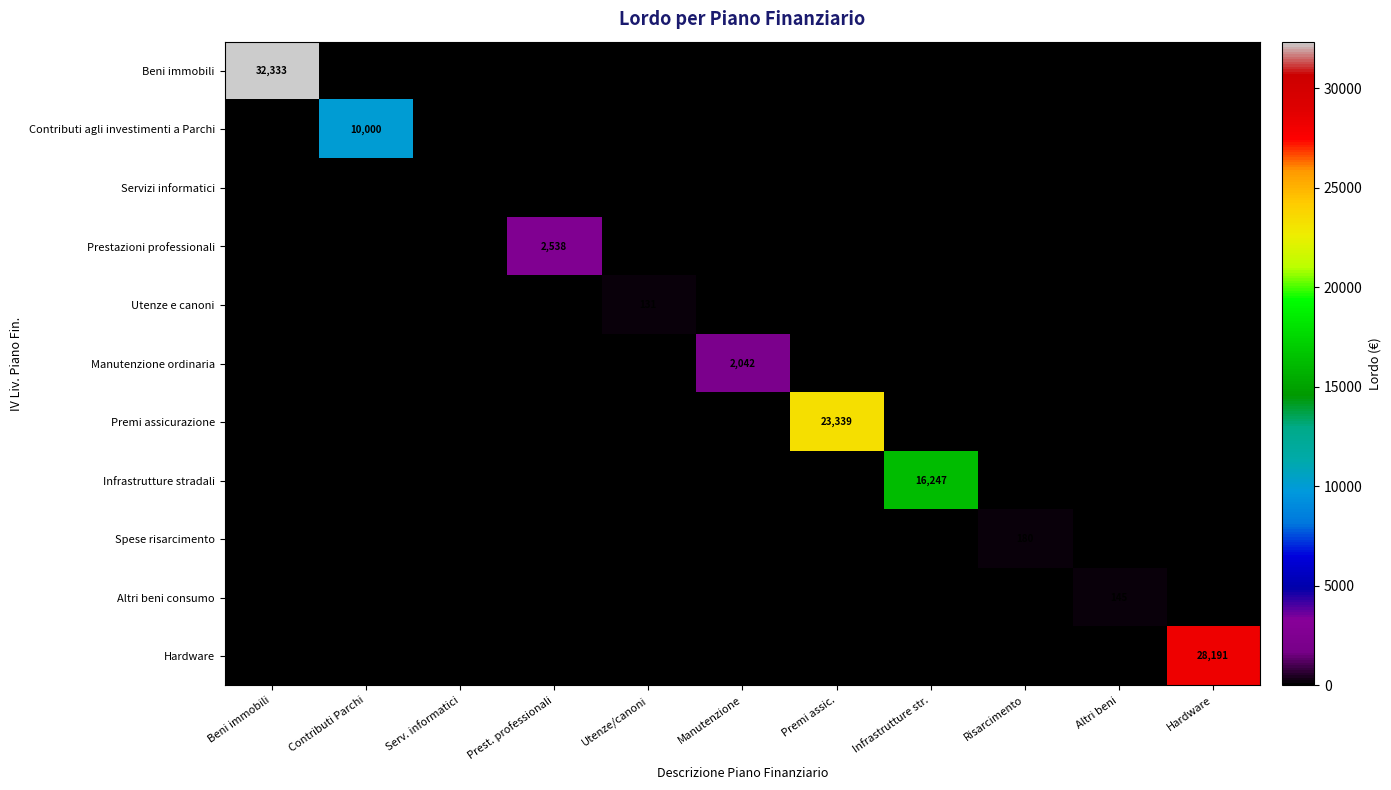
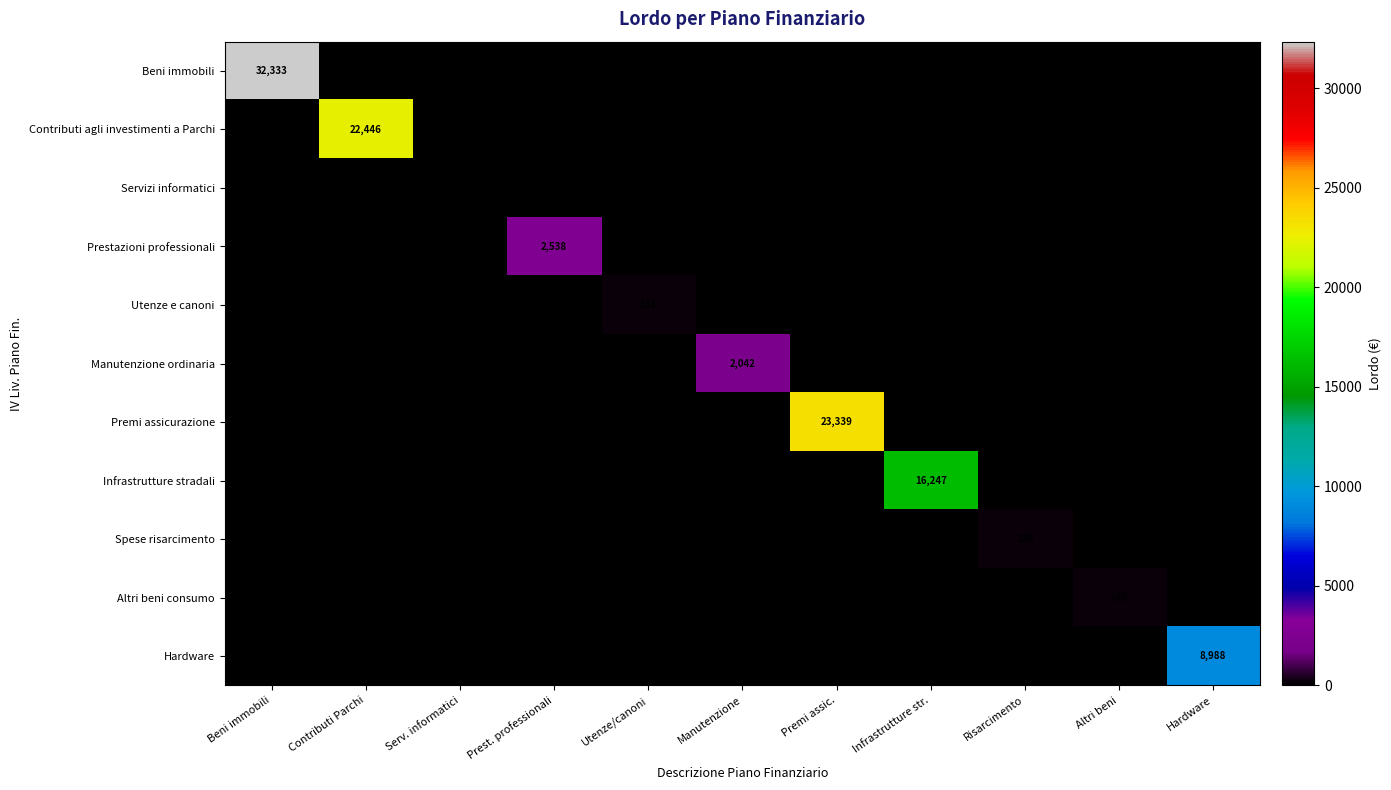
Contributi agli investimenti a Parchi, Contributi Parchi: 10,000 -> 22,446
Hardware, Hardware: 28,191 -> 8,988
